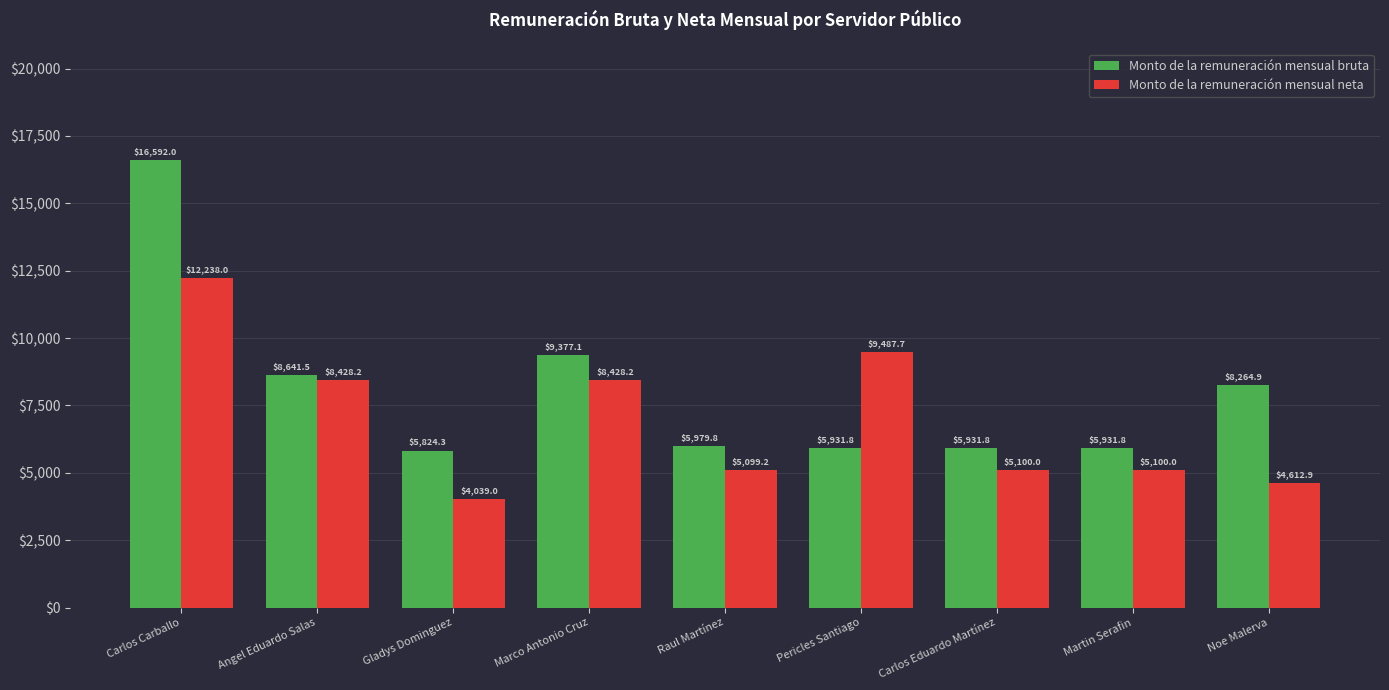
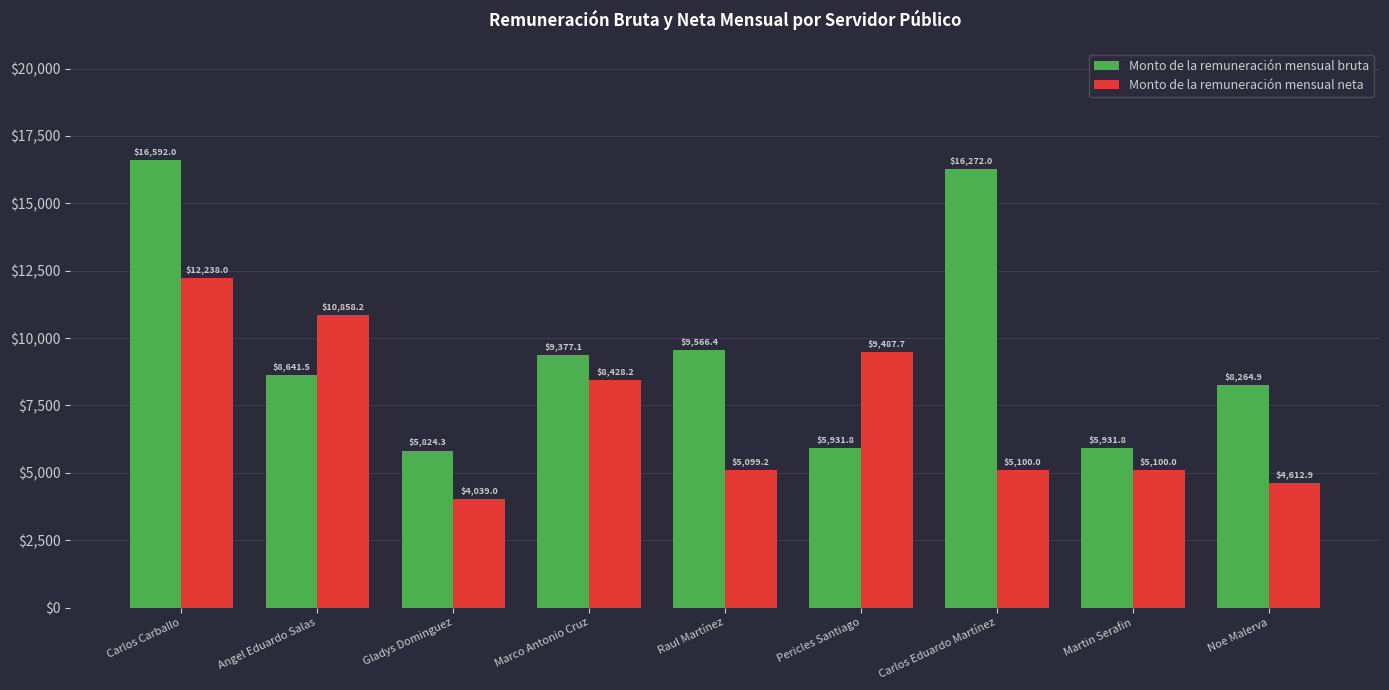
Monto de la remuneración mensual neta, Angel Eduardo Salas: $8,428.2 -> $10,858.2
Monto de la remuneración mensual bruta, Raul Martínez: $5,979.8 -> $9,566.4
Monto de la remuneración mensual bruta, Carlos Eduardo Martínez: $5,931.8 -> $16,272.0
